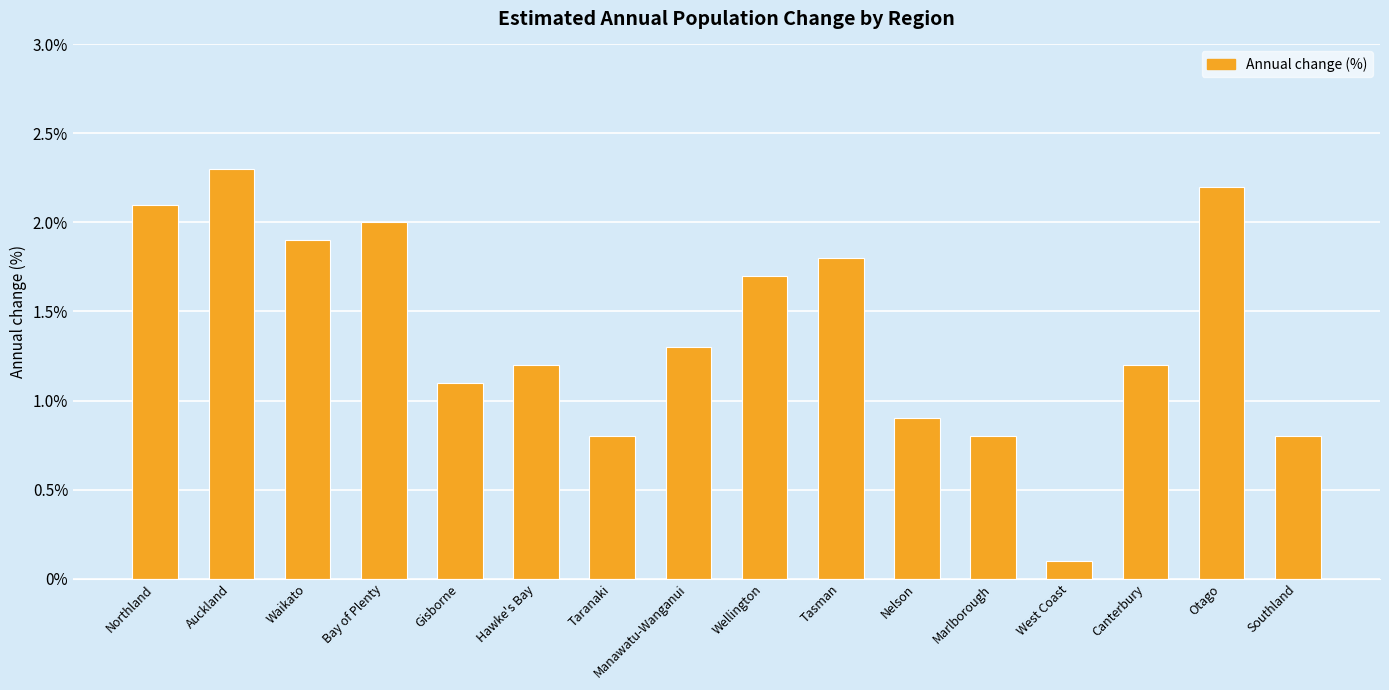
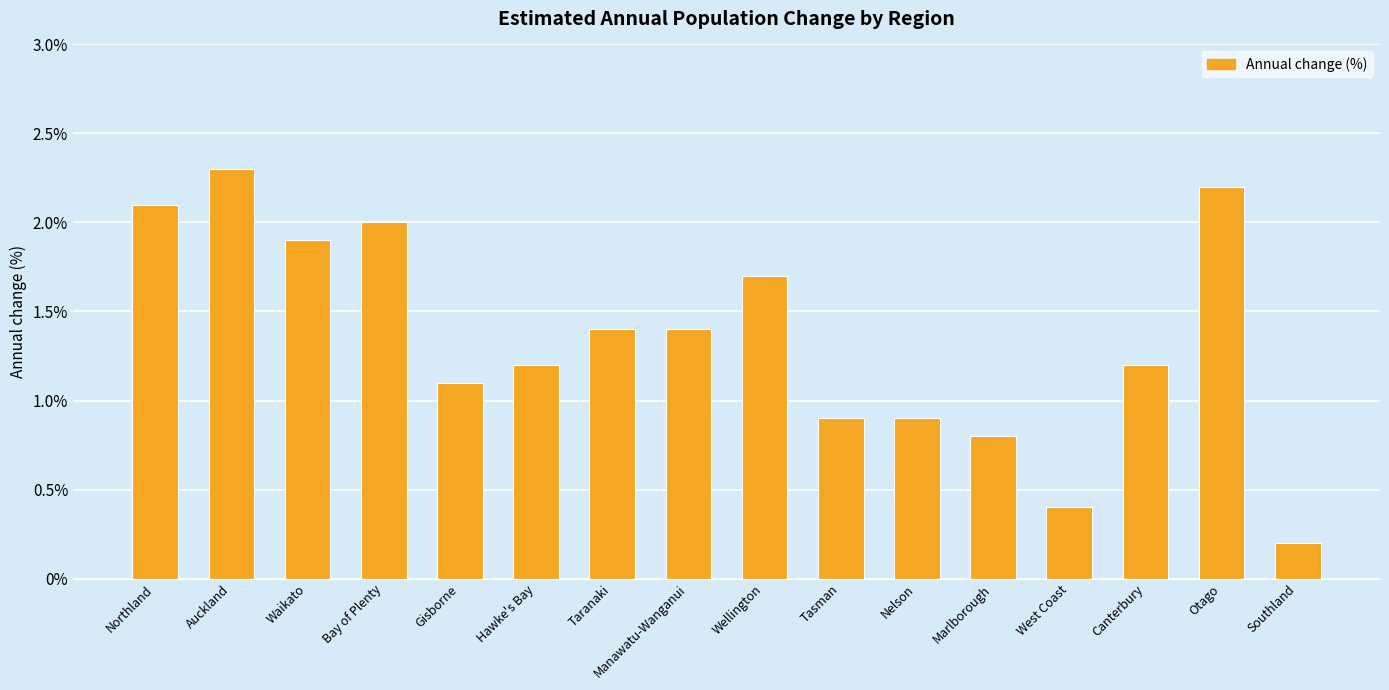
Taranaki: 0.8% -> 1.4%
Manawatu-Wanganui: 1.3% -> 1.4%
Tasman: 1.8% -> 0.9%
West Coast: 0.1% -> 0.4%
Southland: 0.8% -> 0.2%
